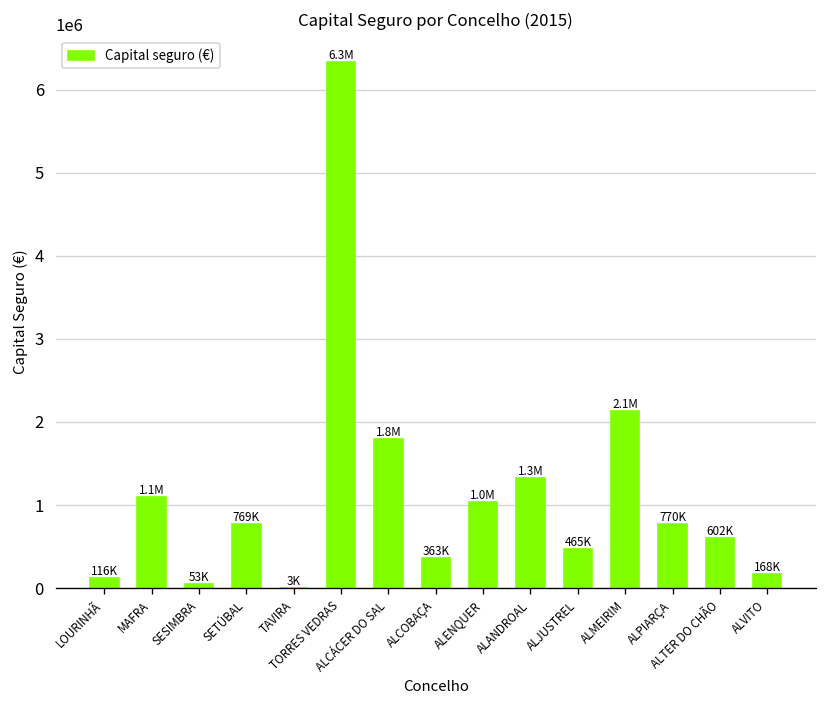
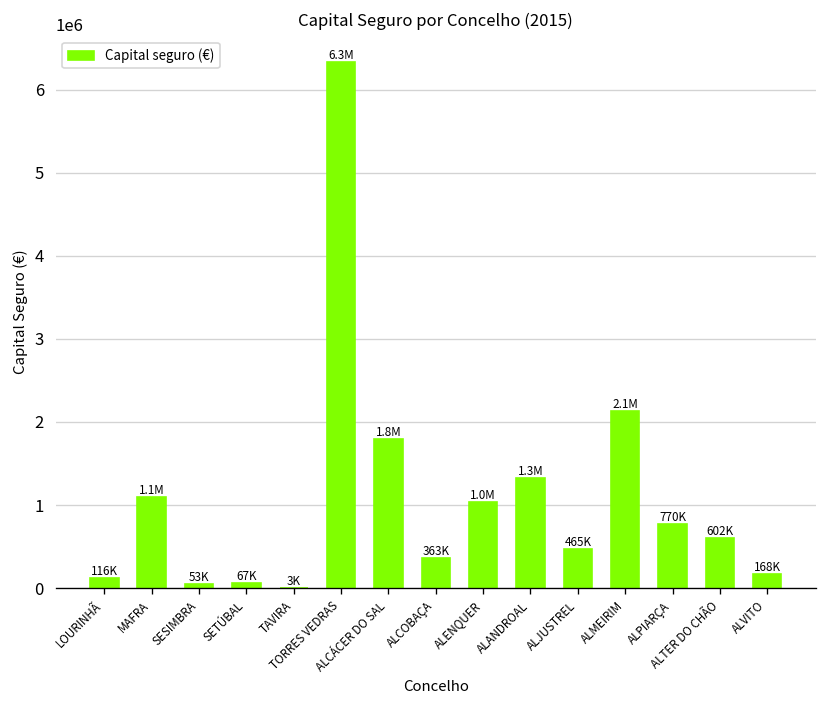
SETÚBAL: 769K -> 67K
